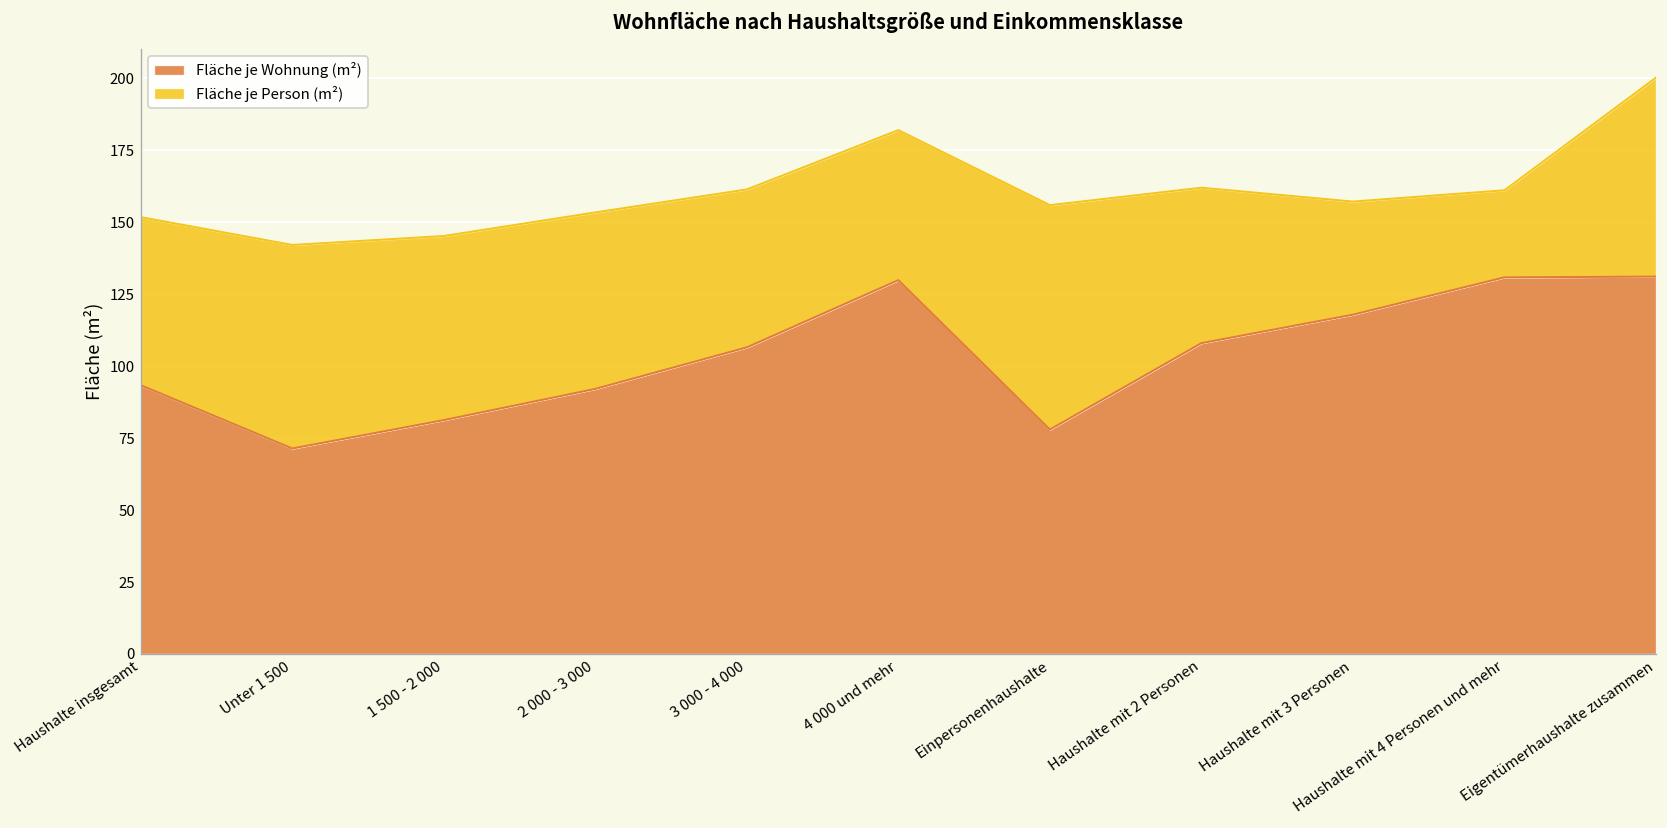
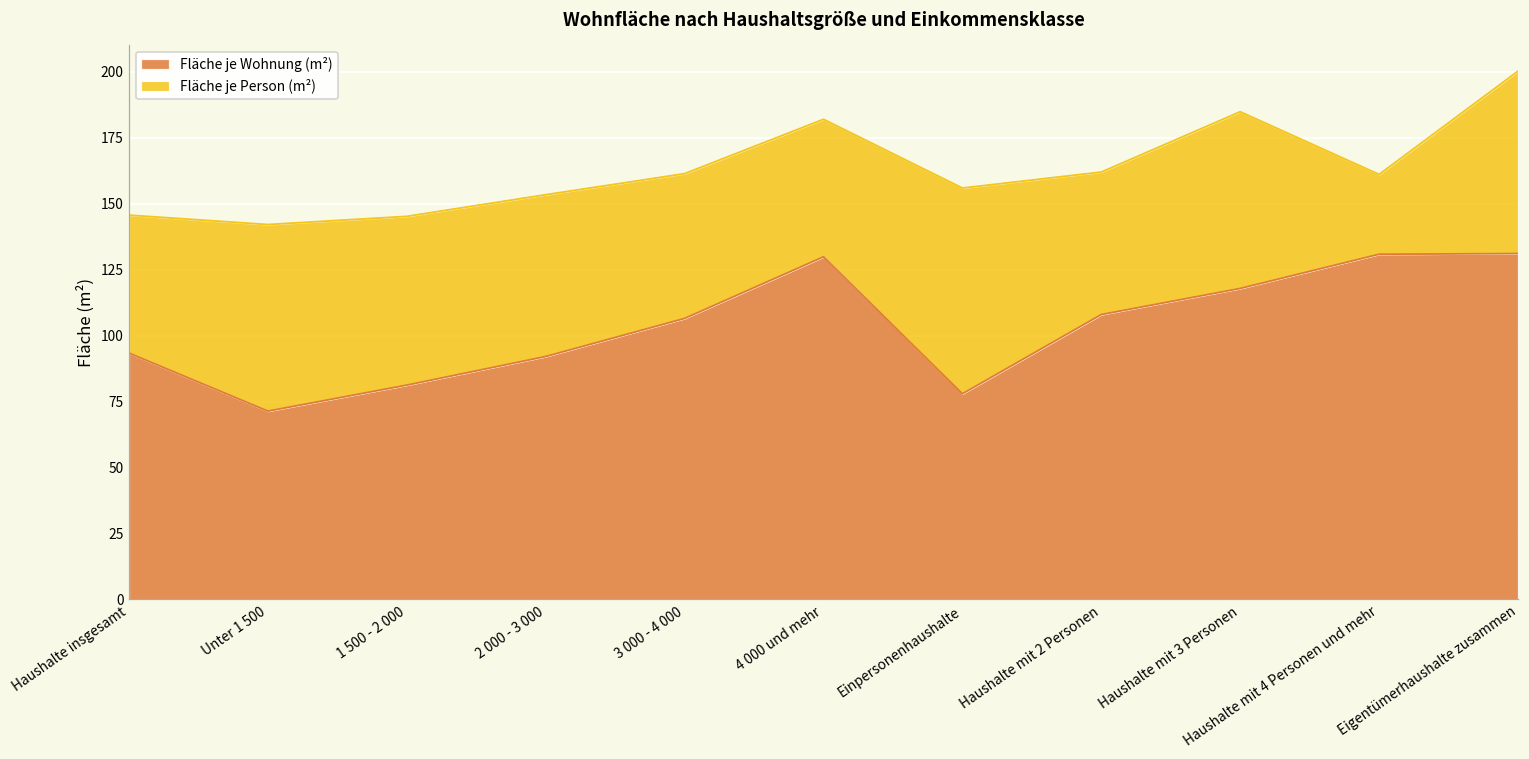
Fläche je Person (m²), Haushalte insgesamt: 58 -> 52
Fläche je Person (m²), Haushalte mit 3 Personen: 39 -> 67
